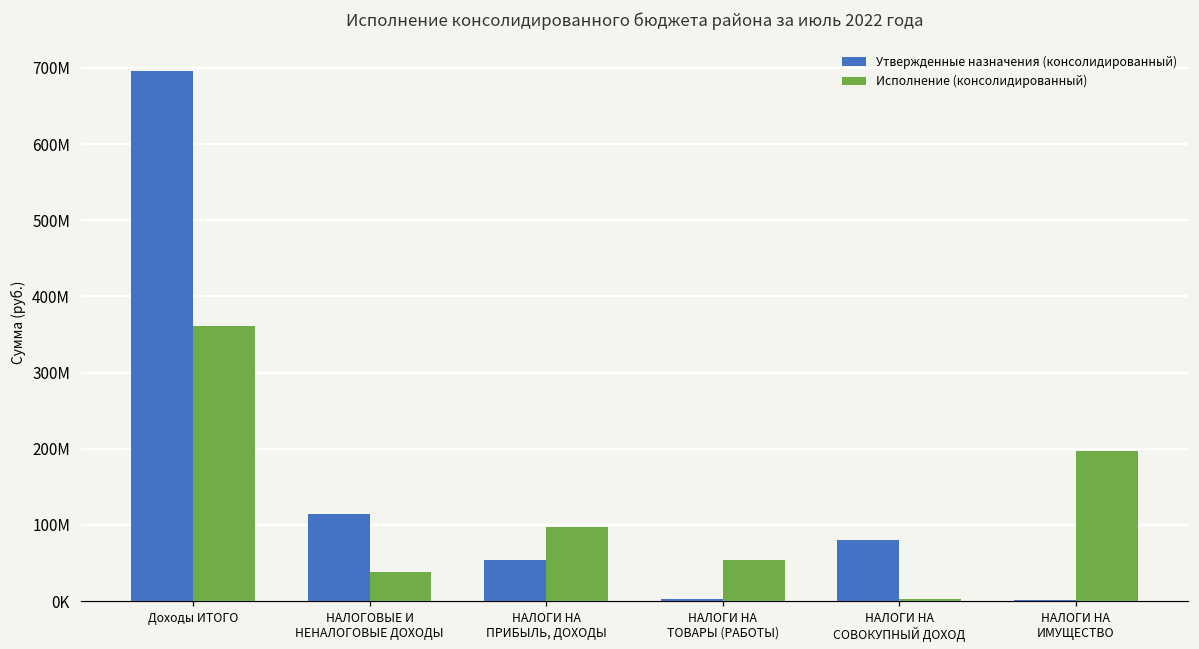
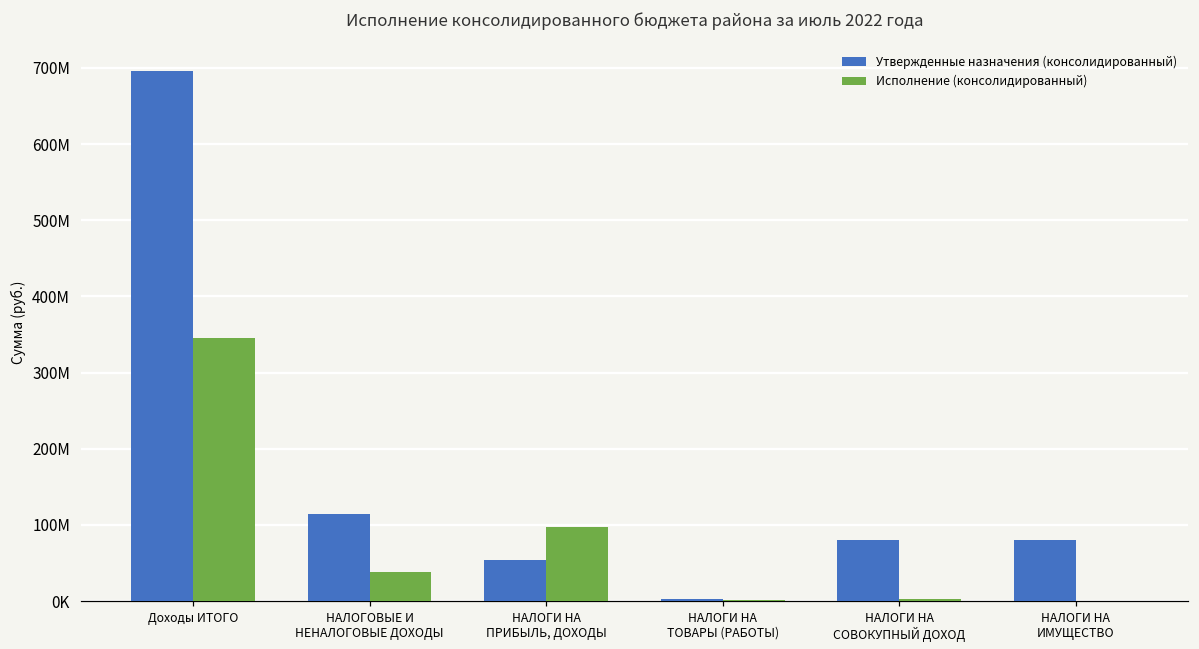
Исполнение (консолидированный), Доходы ИТОГО: 360000000 -> 350000000
Исполнение (консолидированный), НАЛОГИ НА ТОВАРЫ (РАБОТЫ): 50000000 -> 0
Утвержденные назначения (консолидированный), НАЛОГИ НА ИМУЩЕСТВО: 0 -> 80000000
Исполнение (консолидированный), НАЛОГИ НА ИМУЩЕСТВО: 200000000 -> 0
